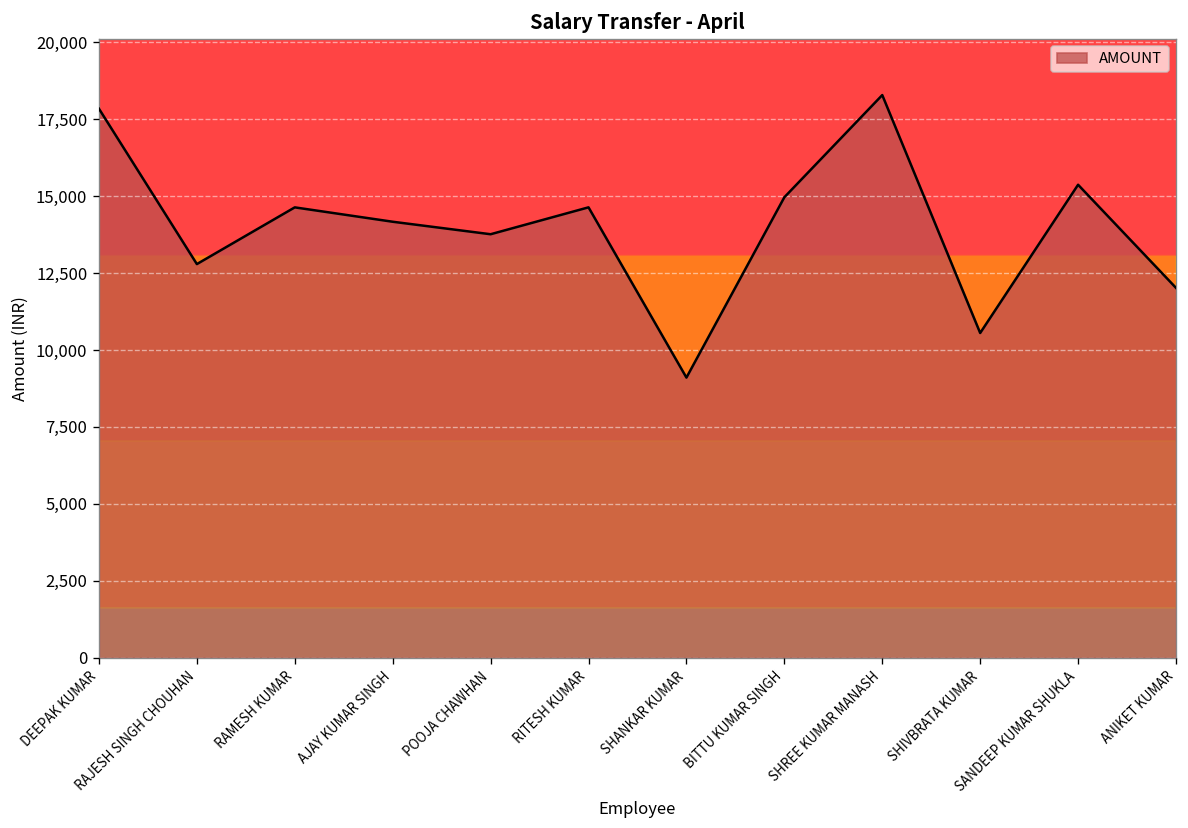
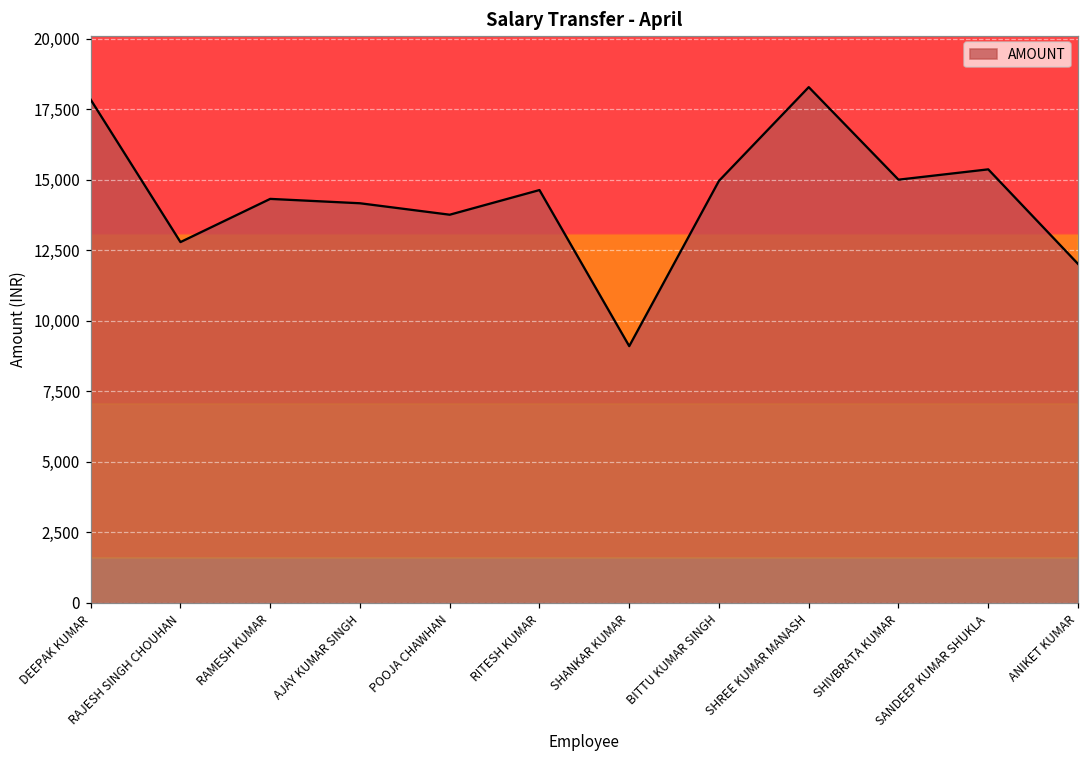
RAMESH KUMAR: 14,600 -> 14,300
SHIVBRATA KUMAR: 10,600 -> 15,000
